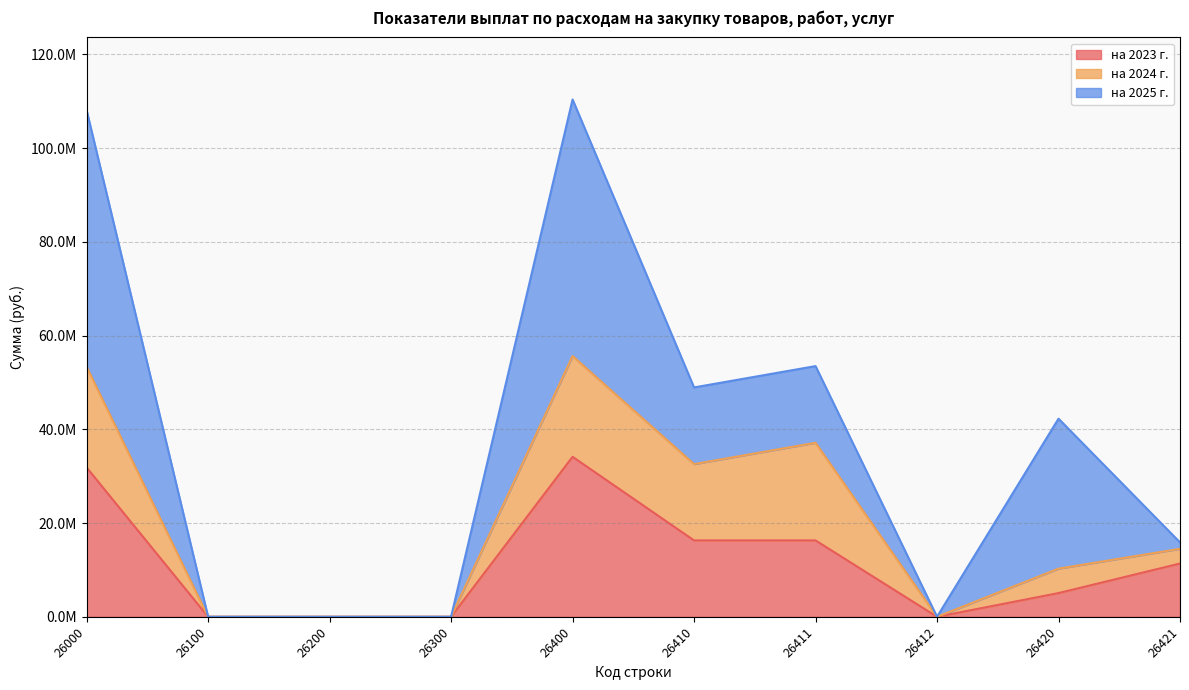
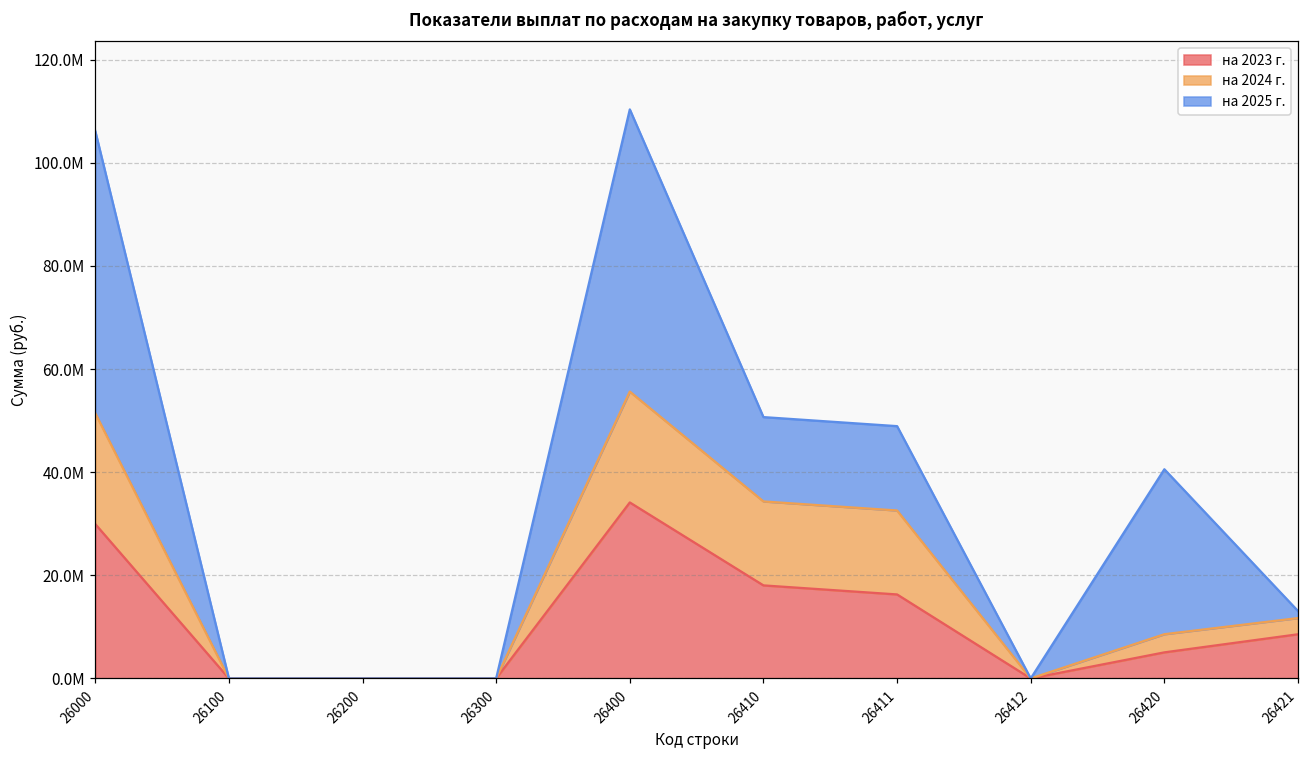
на 2023 г., 26000: 32000000 -> 30000000
на 2023 г., 26410: 16000000 -> 18000000
на 2024 г., 26411: 21000000 -> 16000000
на 2024 г., 26420: 5000000 -> 4000000
на 2023 г., 26421: 11000000 -> 9000000
